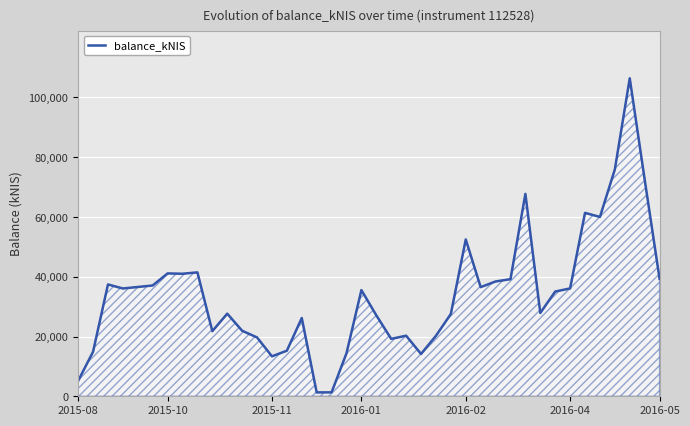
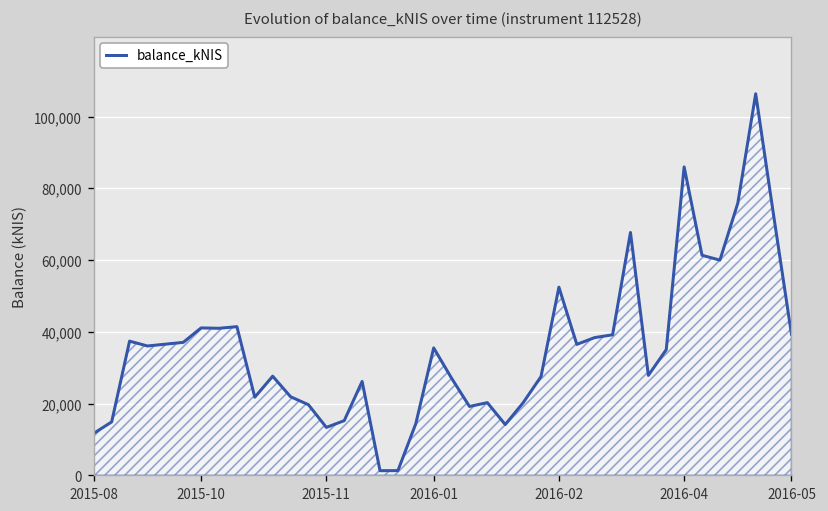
2015-08: 5,000 -> 12,000
2016-04: 36,000 -> 86,000
